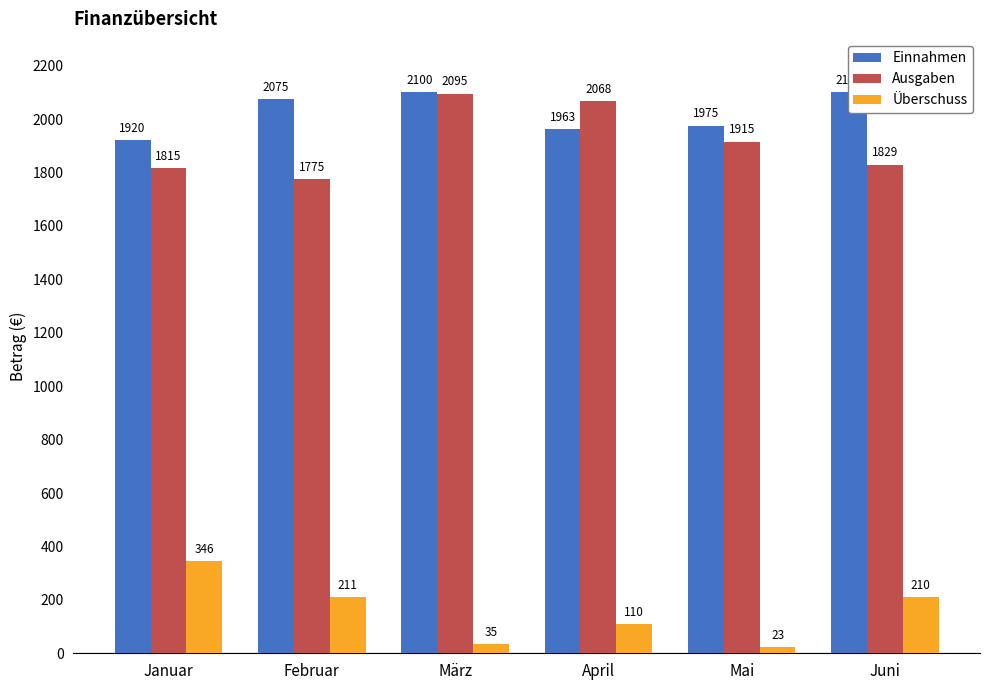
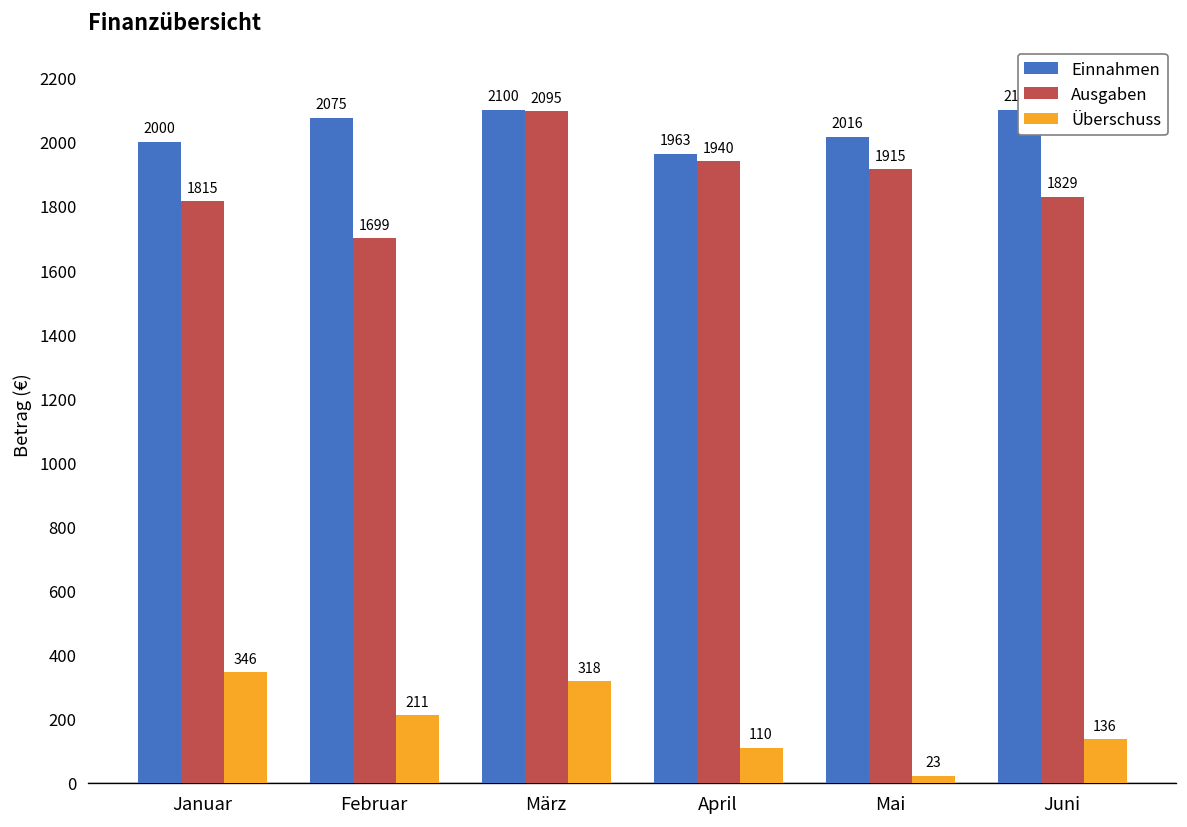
Einnahmen, Januar: 1920 -> 2000
Ausgaben, Februar: 1775 -> 1699
Überschuss, März: 35 -> 318
Ausgaben, April: 2068 -> 1940
Einnahmen, Mai: 1975 -> 2016
Überschuss, Juni: 210 -> 136
